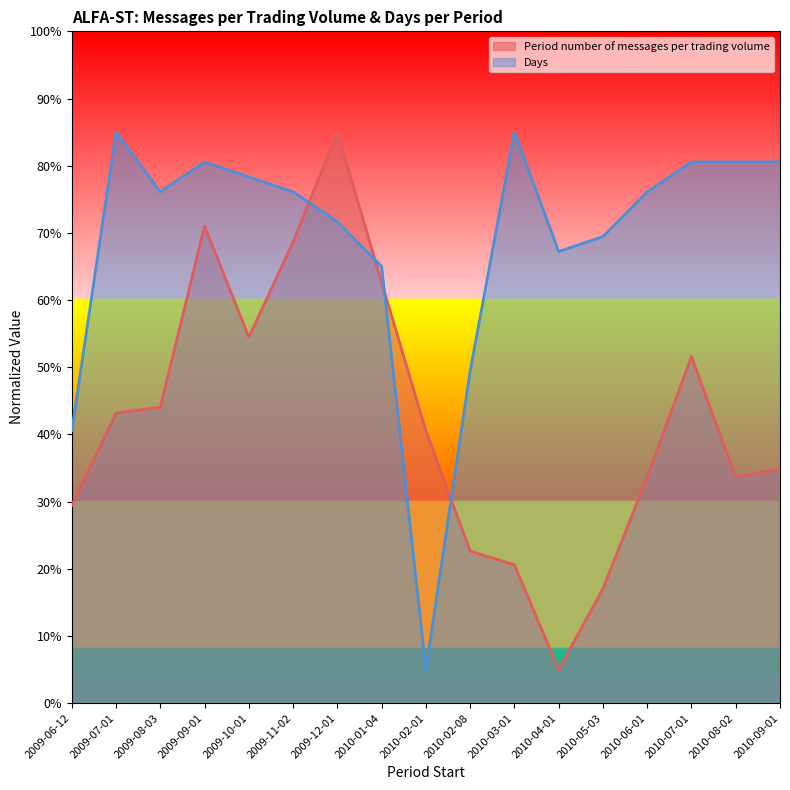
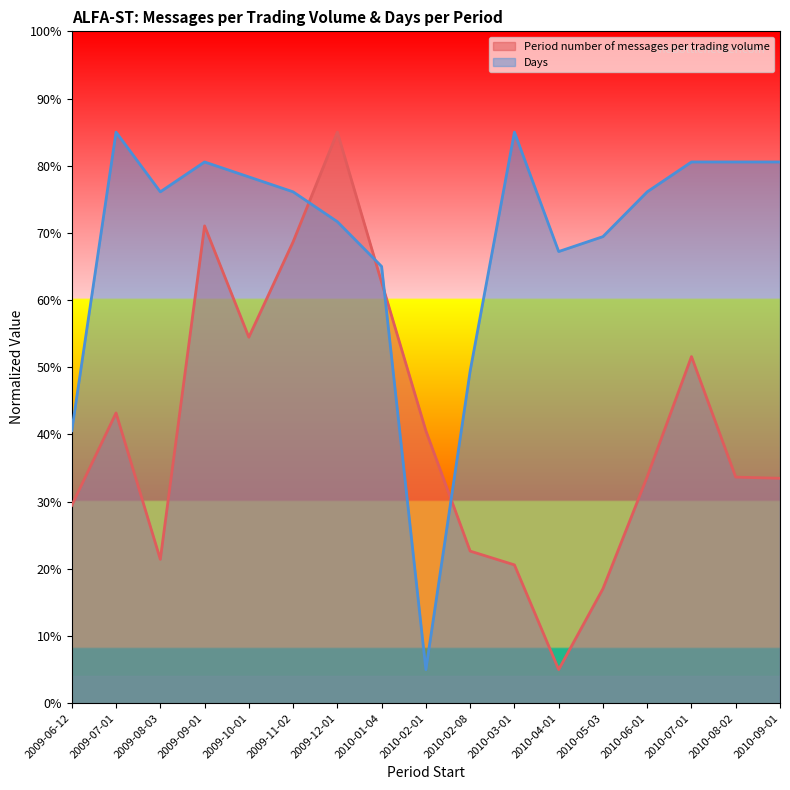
Period number of messages per trading volume, 2009-08-03: 44% -> 21%
Period number of messages per trading volume, 2010-09-01: 35% -> 33%
